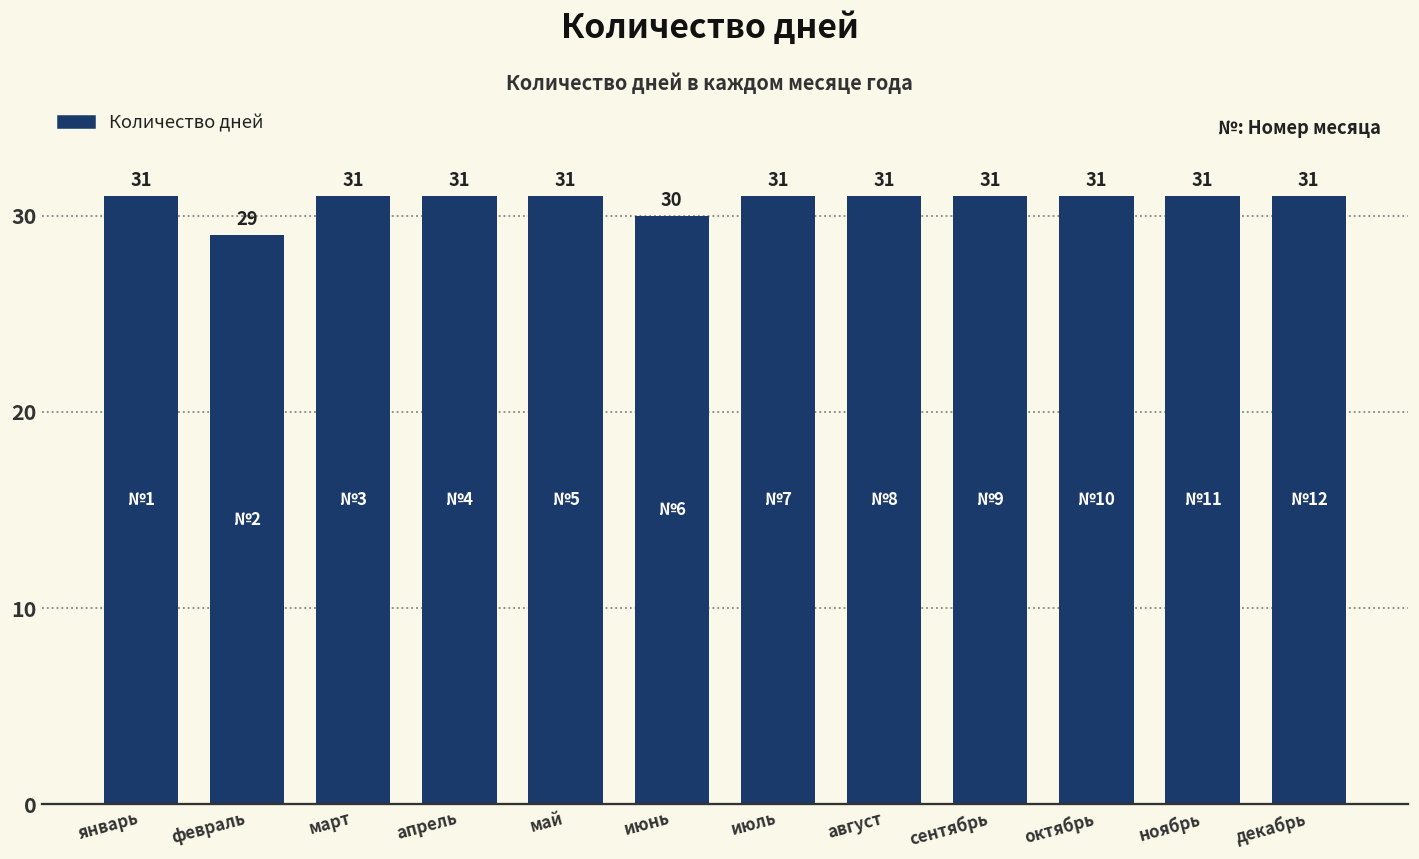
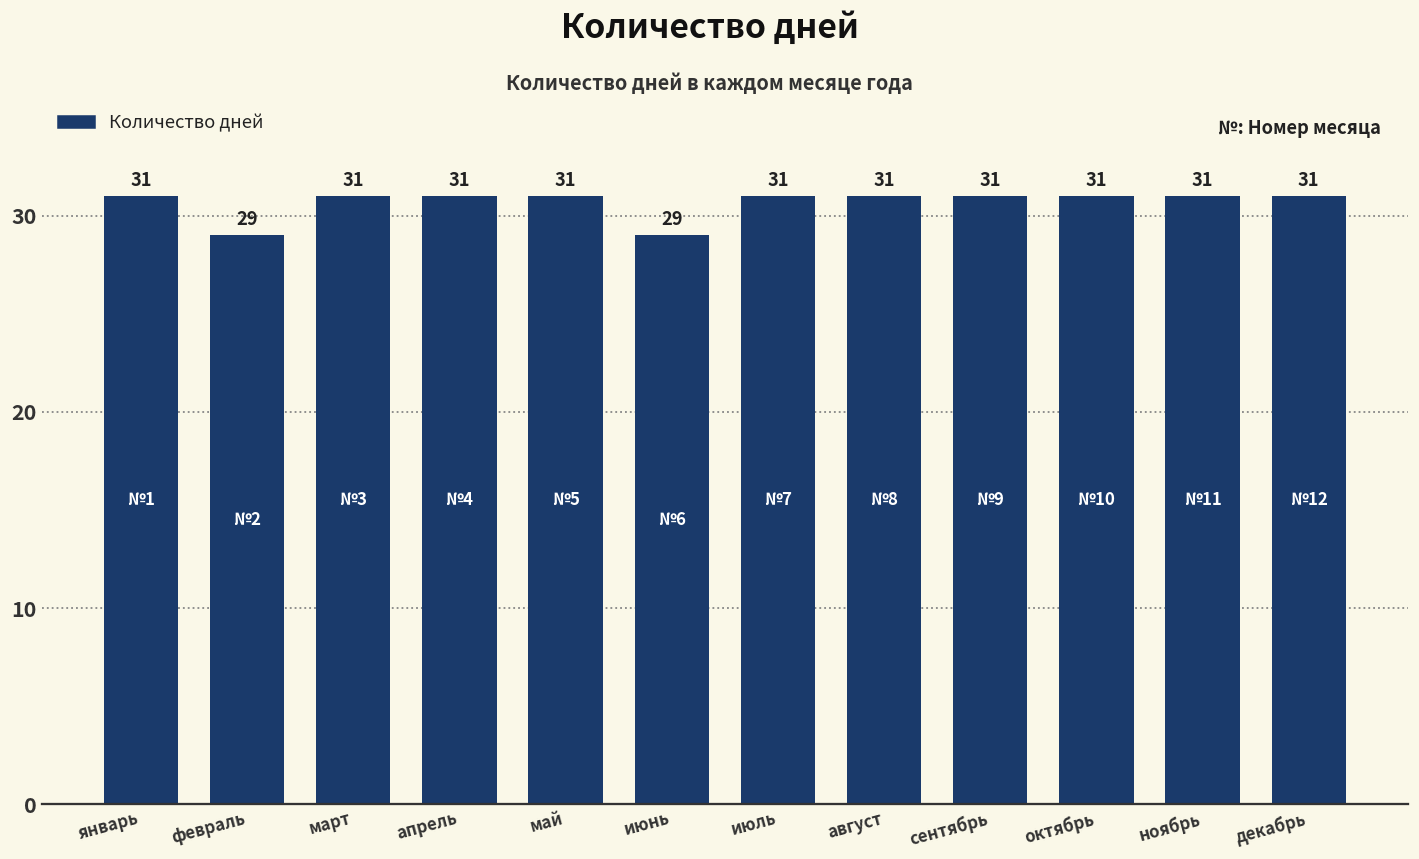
июнь: 30 -> 29
